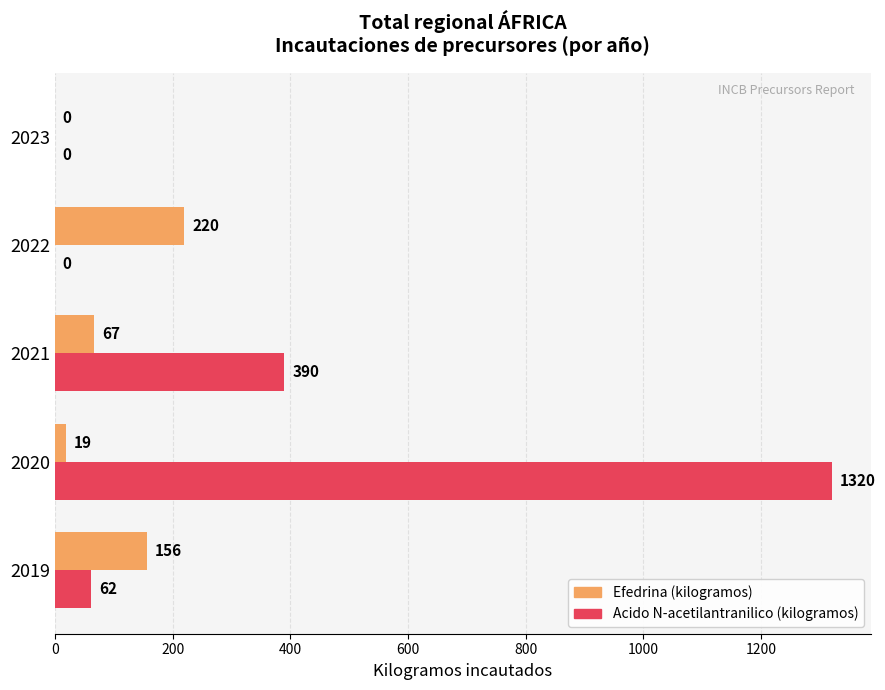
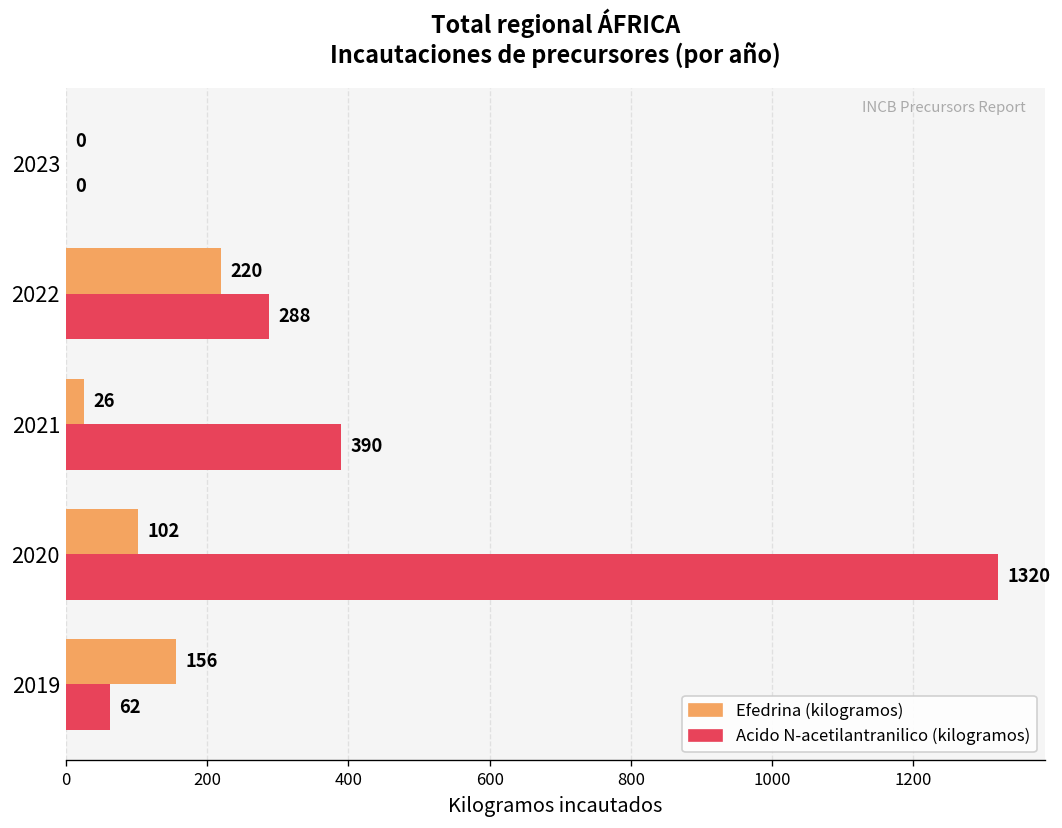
Acido N-acetilantranilico (kilogramos), 2022: 0 -> 288
Efedrina (kilogramos), 2021: 67 -> 26
Efedrina (kilogramos), 2020: 19 -> 102
